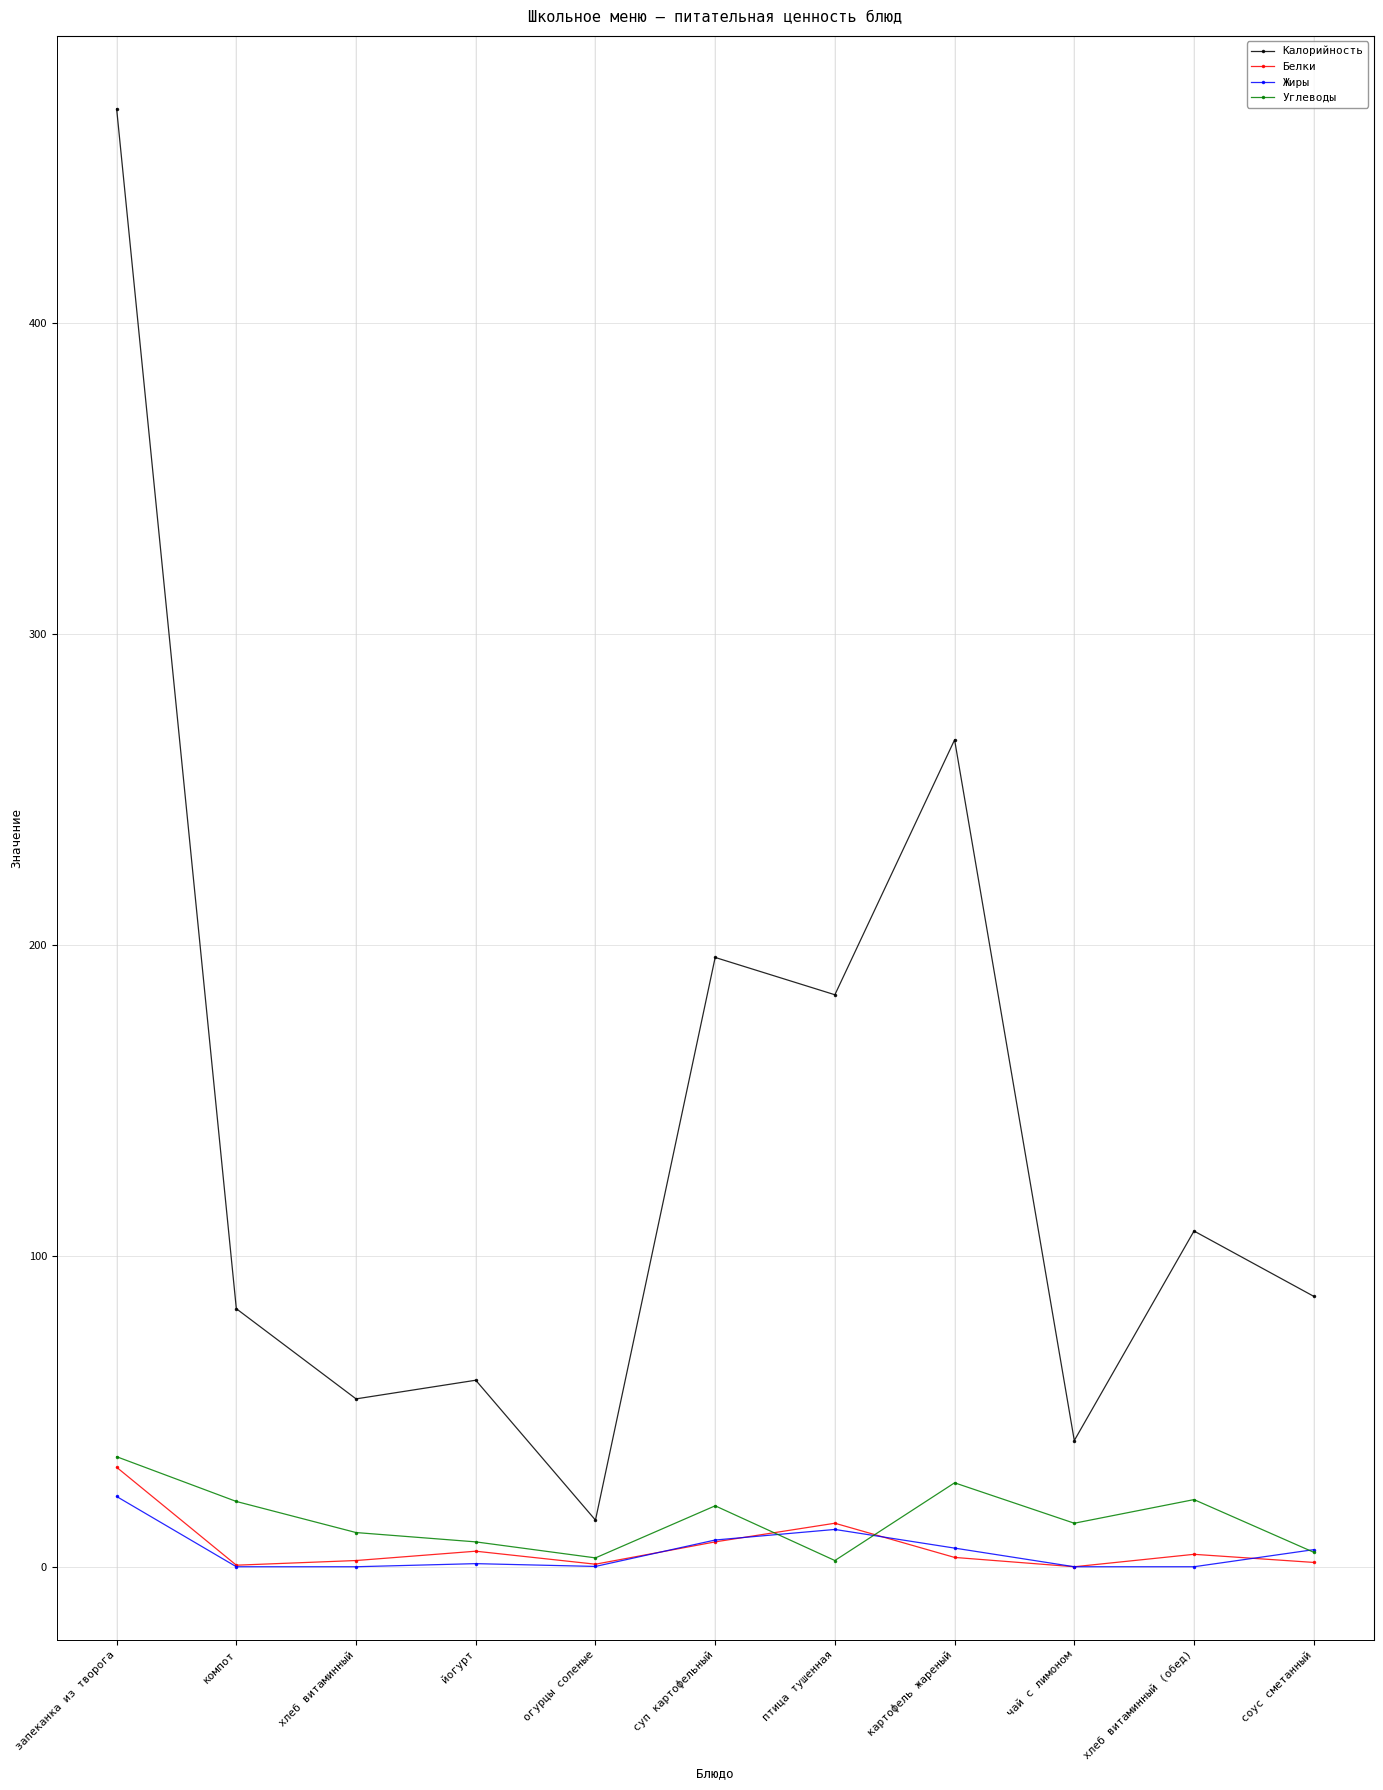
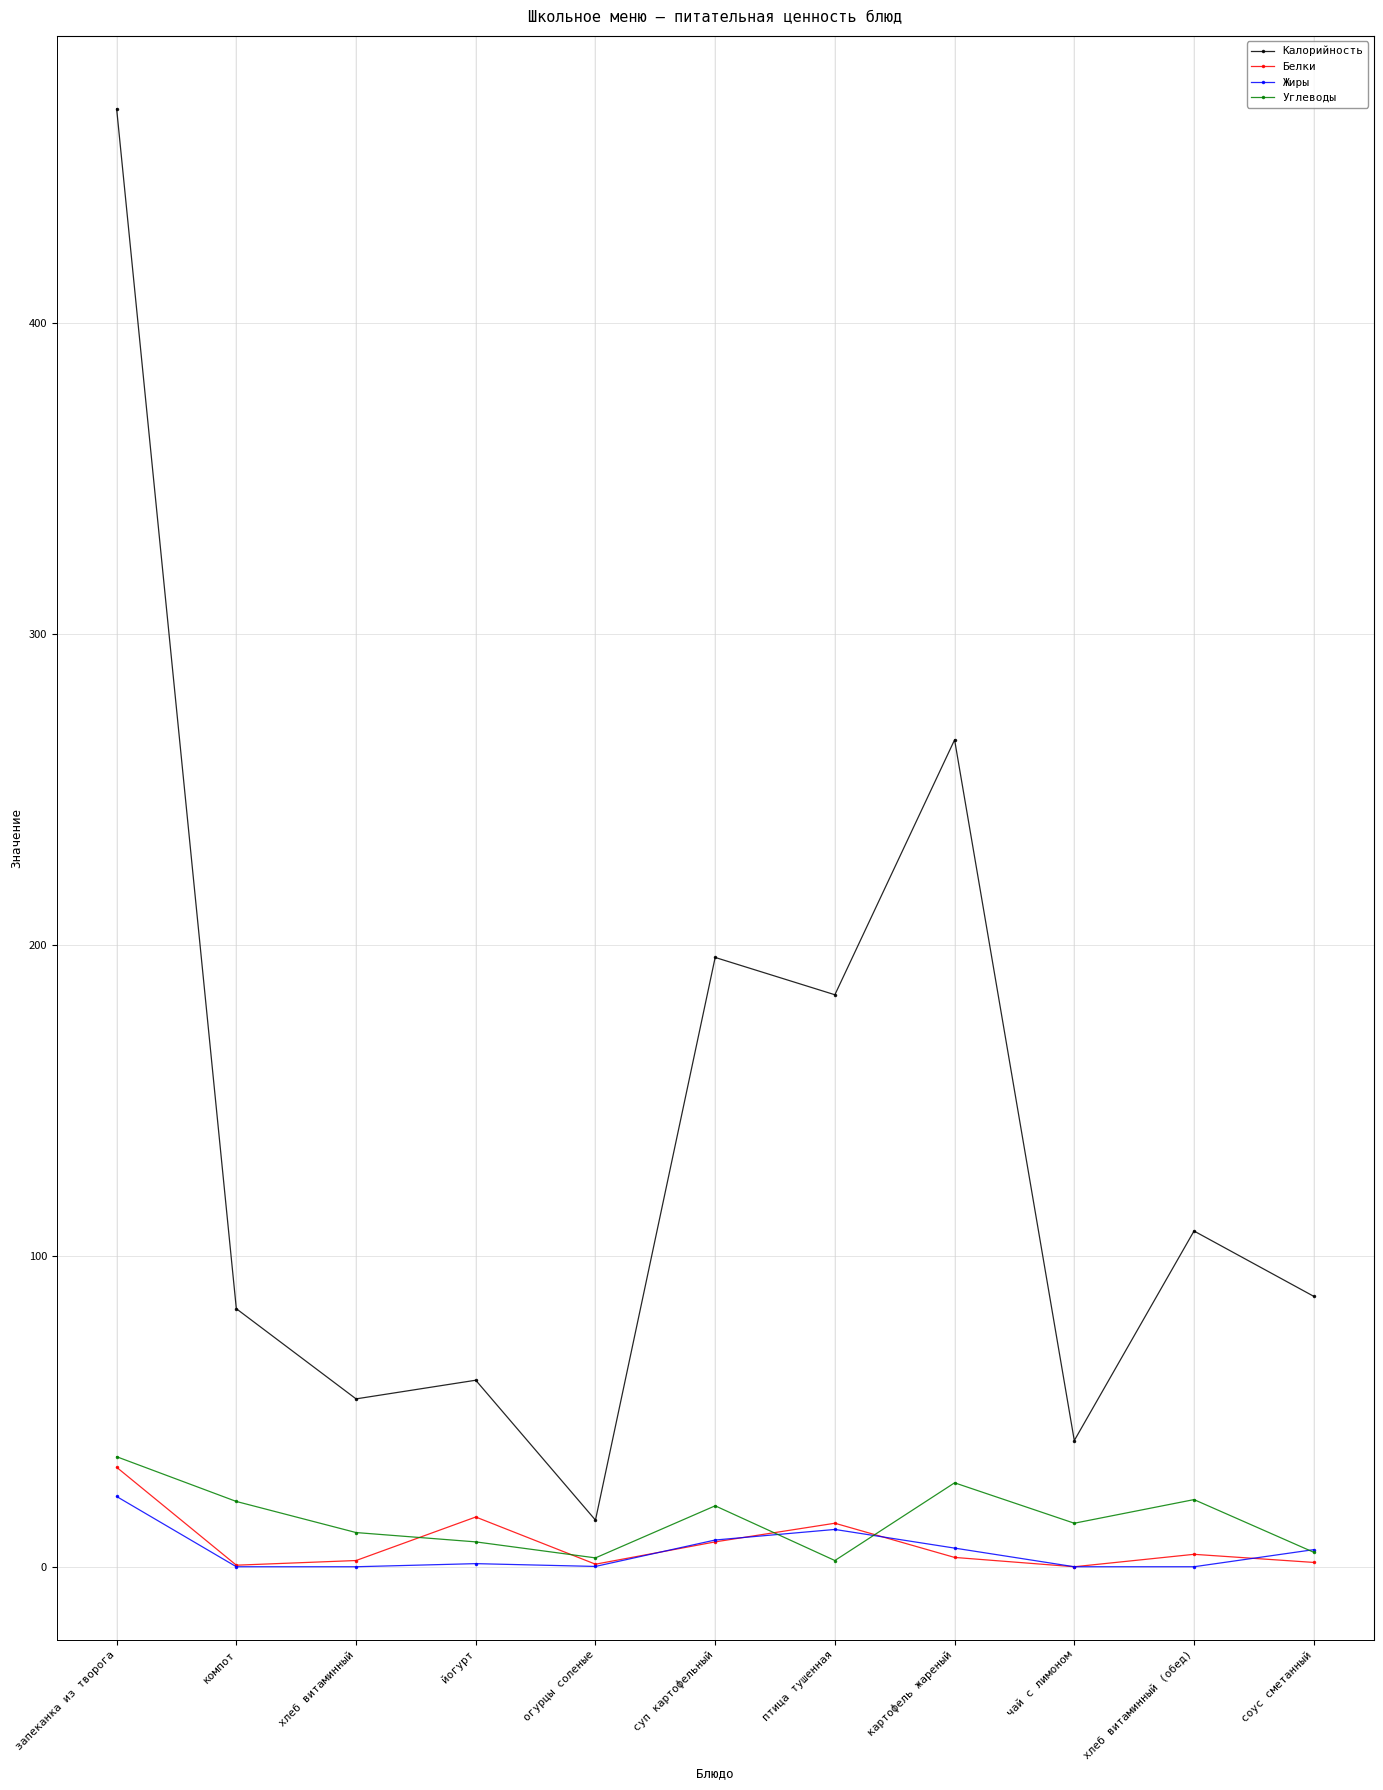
Белки, йогурт: 5 -> 16
